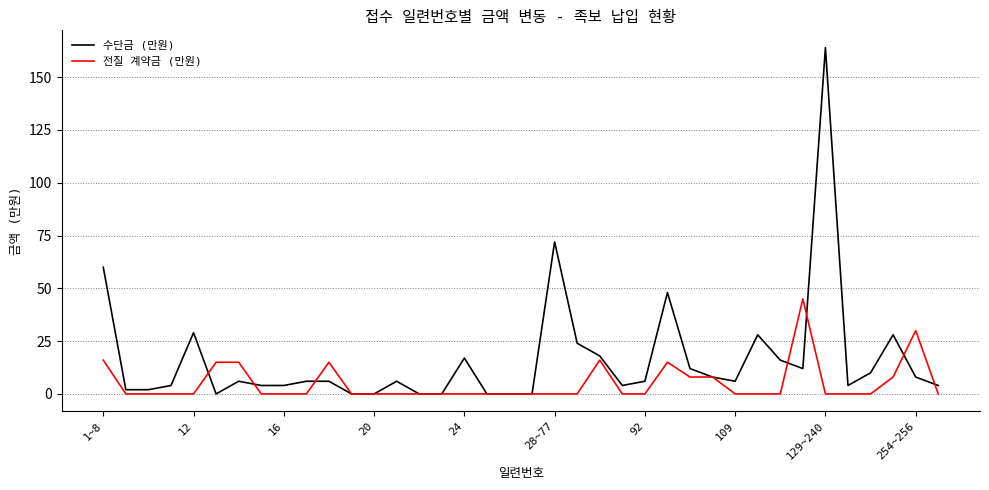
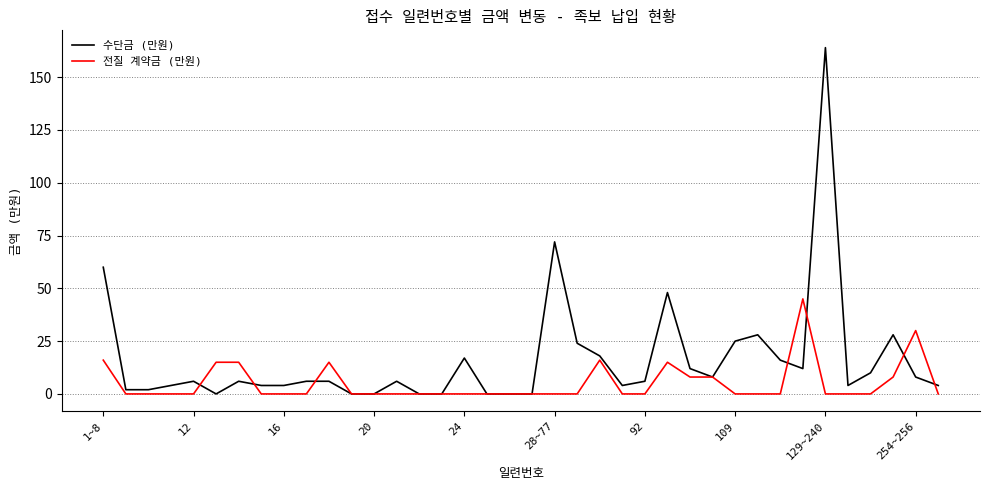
수단금 (만원), 12: 29 -> 6
수단금 (만원), 109: 6 -> 25
